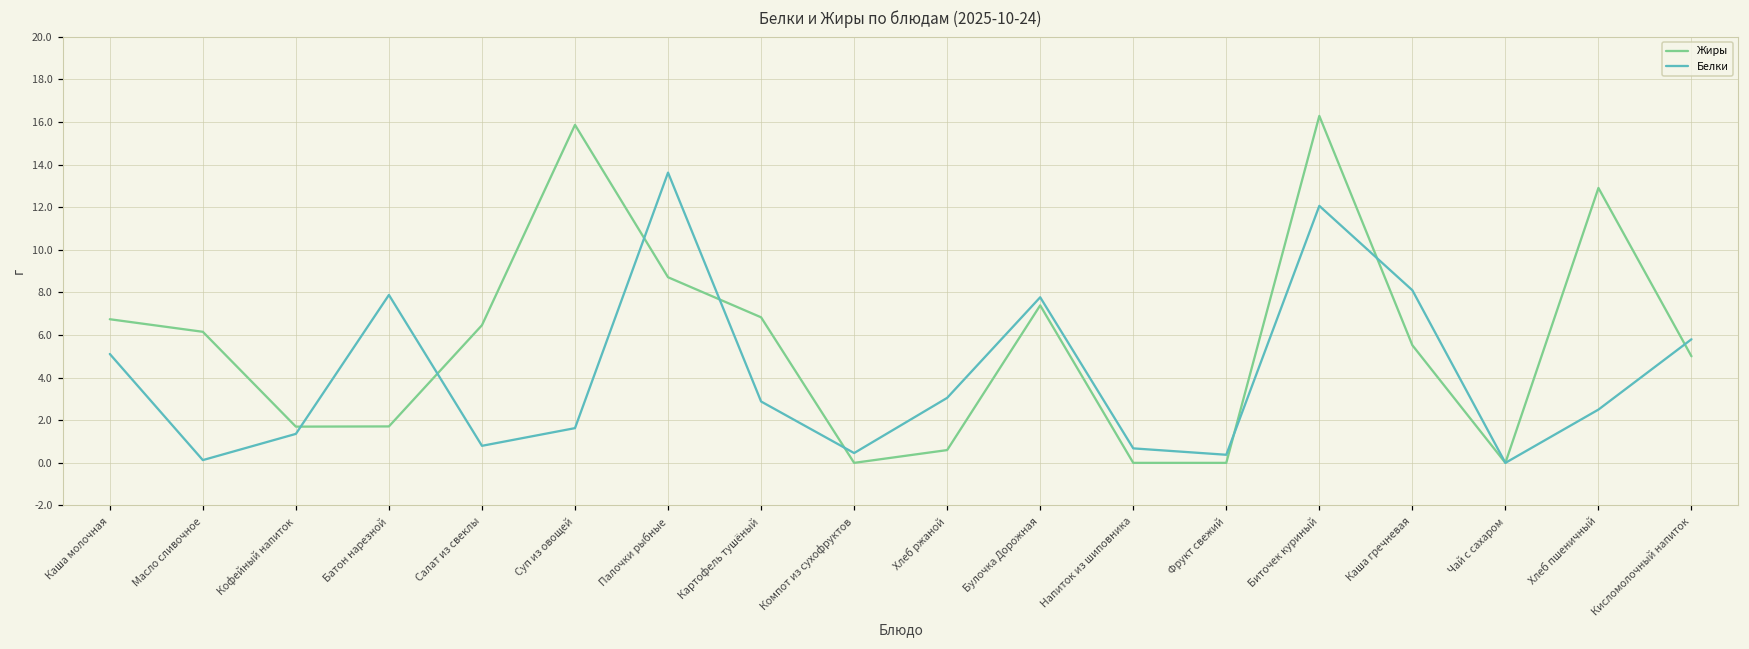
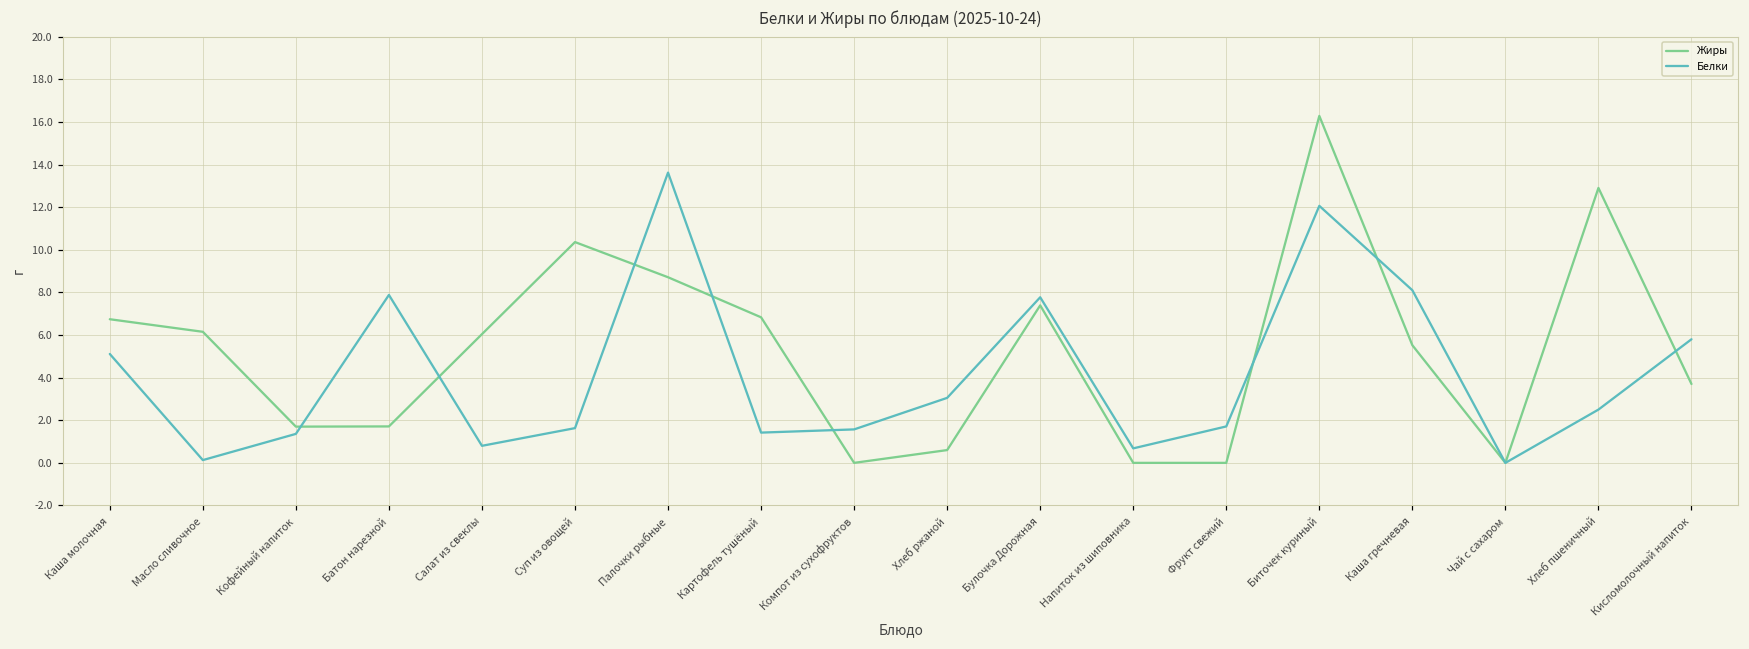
Жиры, Салат из свеклы: 6.5 -> 6.0
Жиры, Суп из овощей: 15.9 -> 10.4
Белки, Картофель тушёный: 2.9 -> 1.4
Белки, Компот из сухофруктов: 0.5 -> 1.6
Белки, Фрукт свежий: 0.4 -> 1.7
Жиры, Кисломолочный напиток: 5.0 -> 3.7
